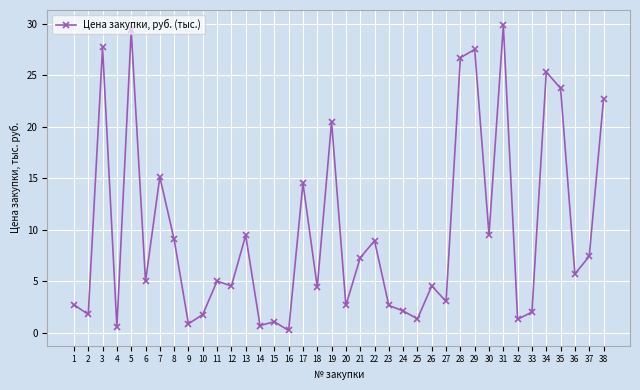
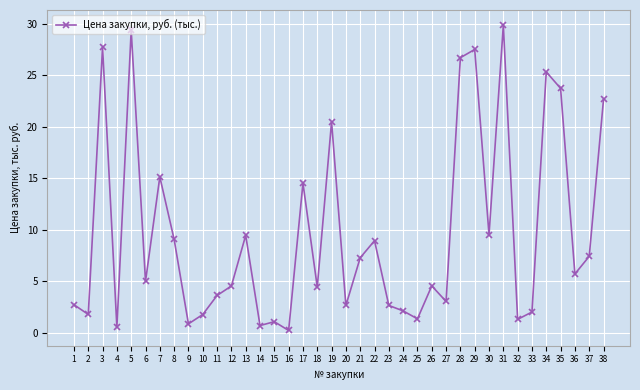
11: 5.0 -> 3.6
